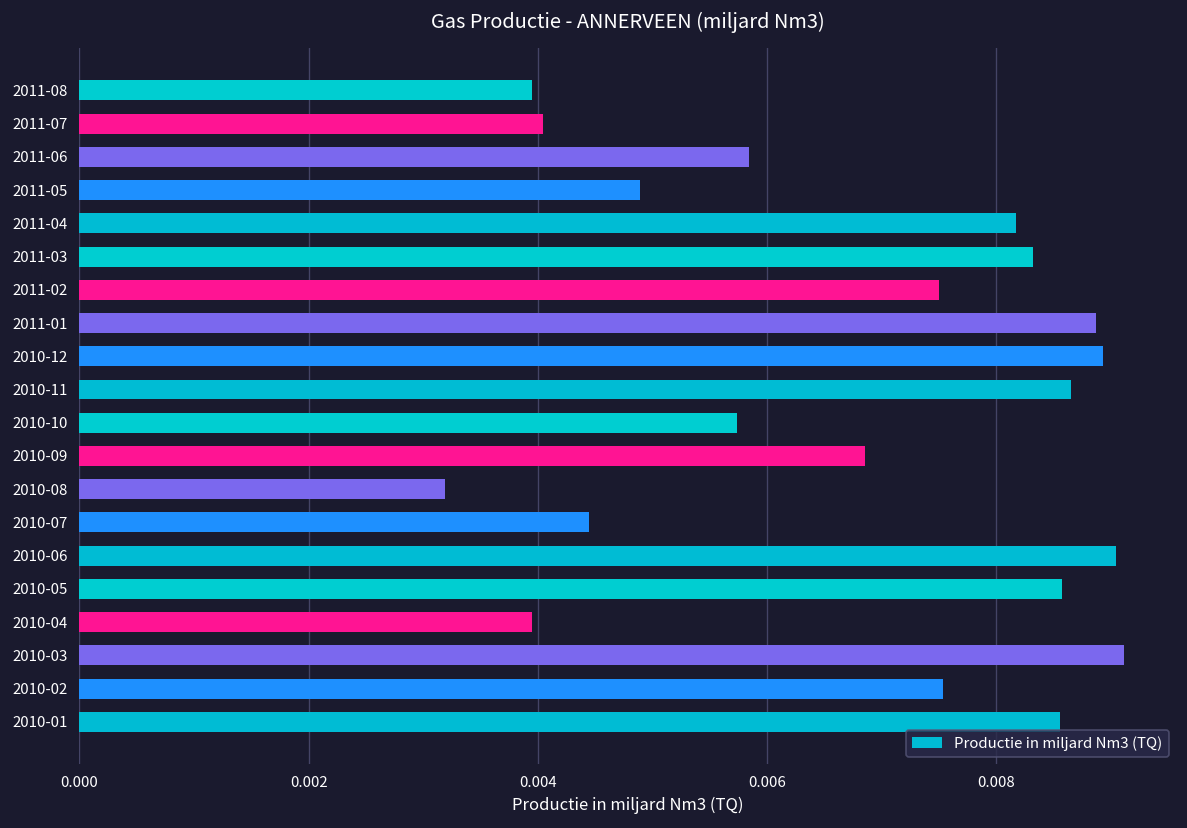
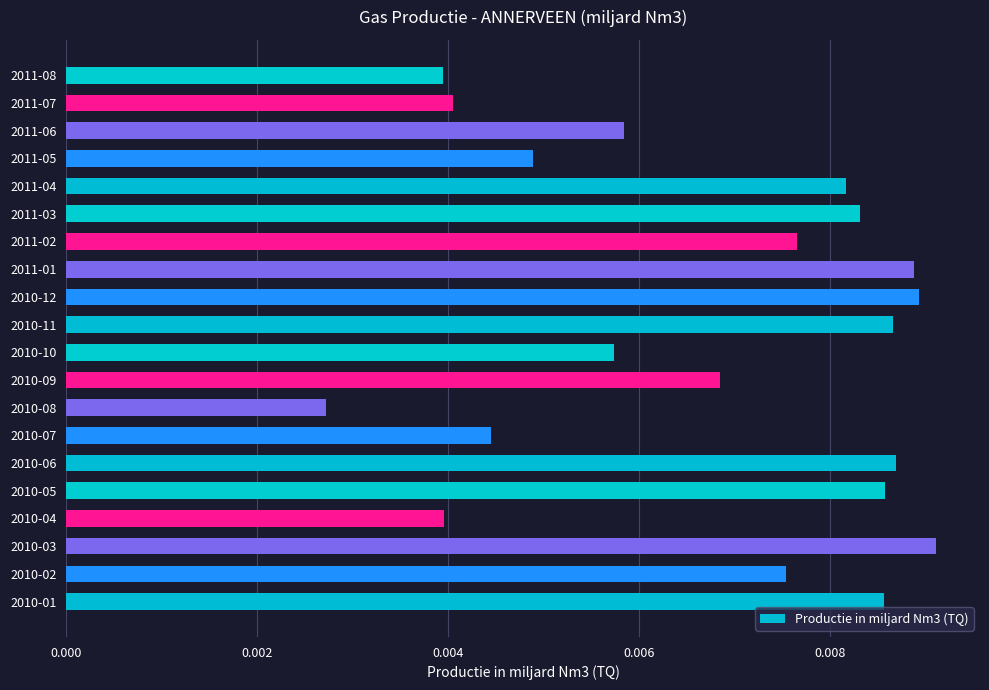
2011-02: 0.0075 -> 0.0077
2010-08: 0.0032 -> 0.0027
2010-06: 0.0090 -> 0.0087
